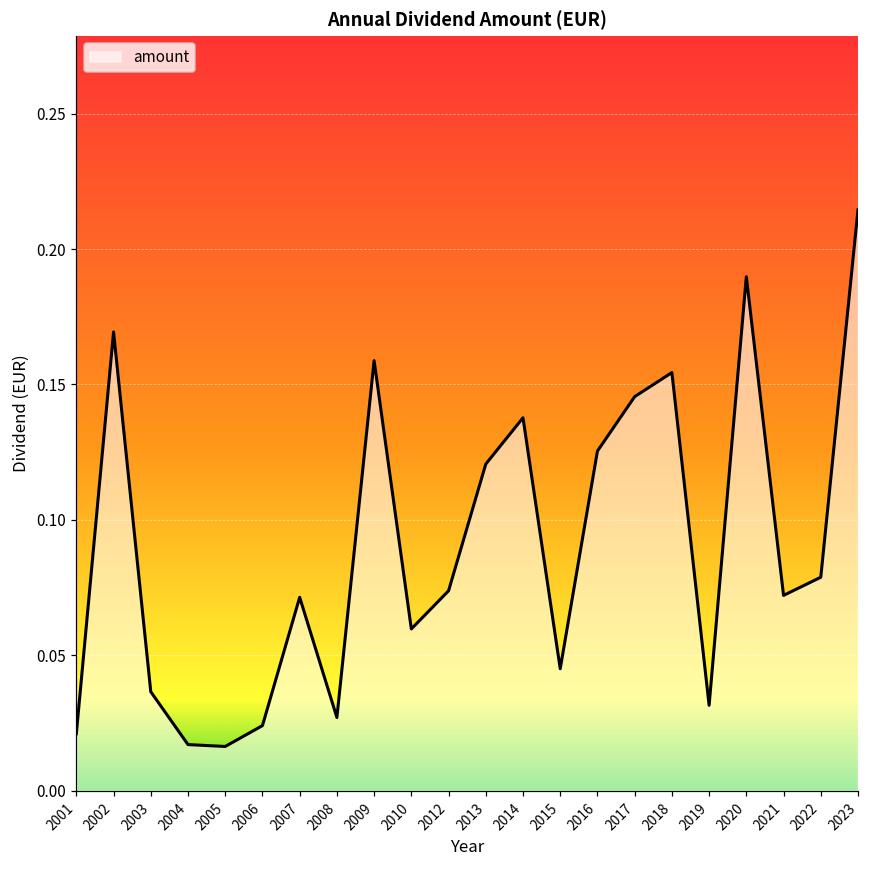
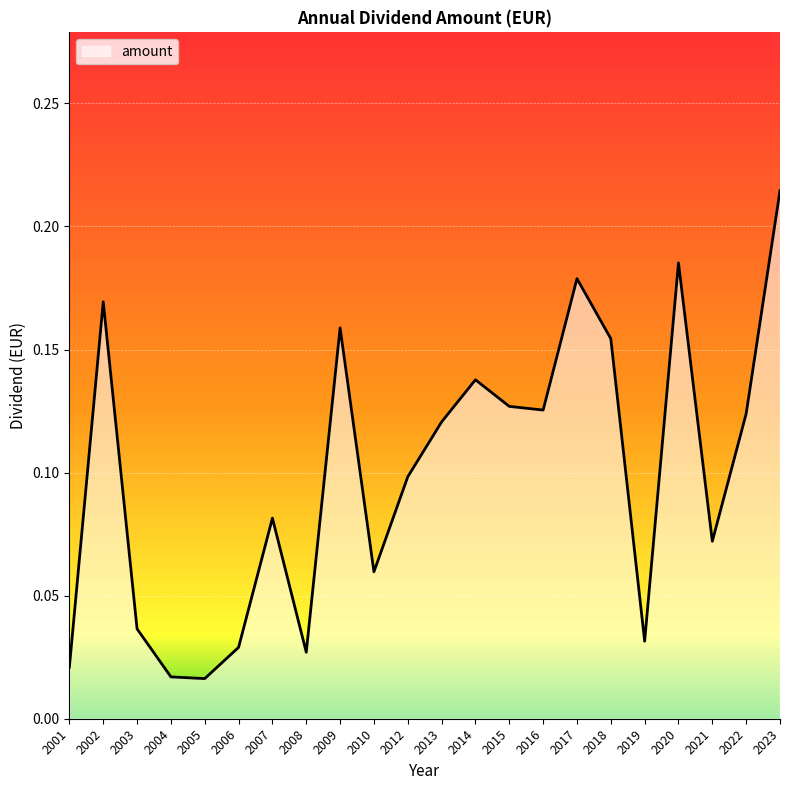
2006: 0.024 -> 0.029
2007: 0.071 -> 0.082
2012: 0.074 -> 0.098
2015: 0.045 -> 0.127
2017: 0.146 -> 0.179
2020: 0.190 -> 0.185
2022: 0.079 -> 0.124
